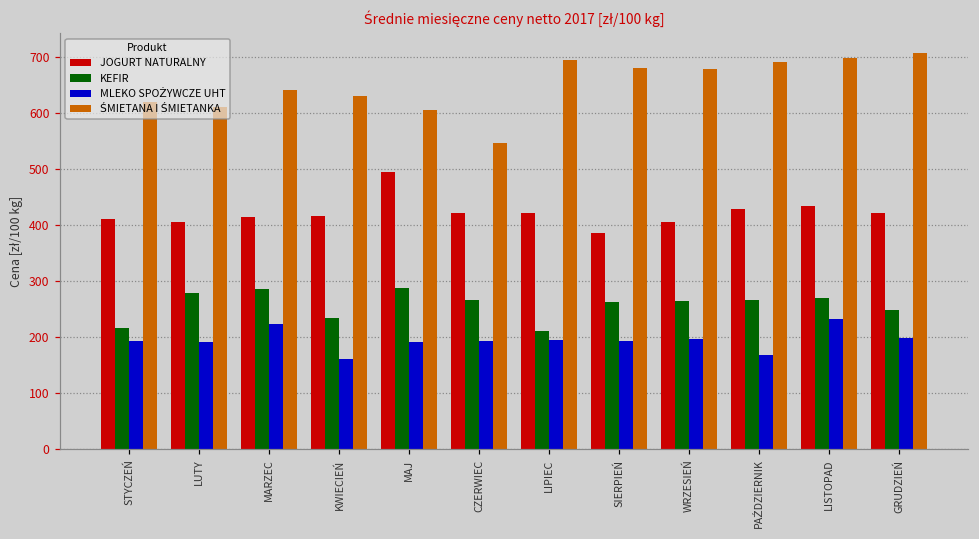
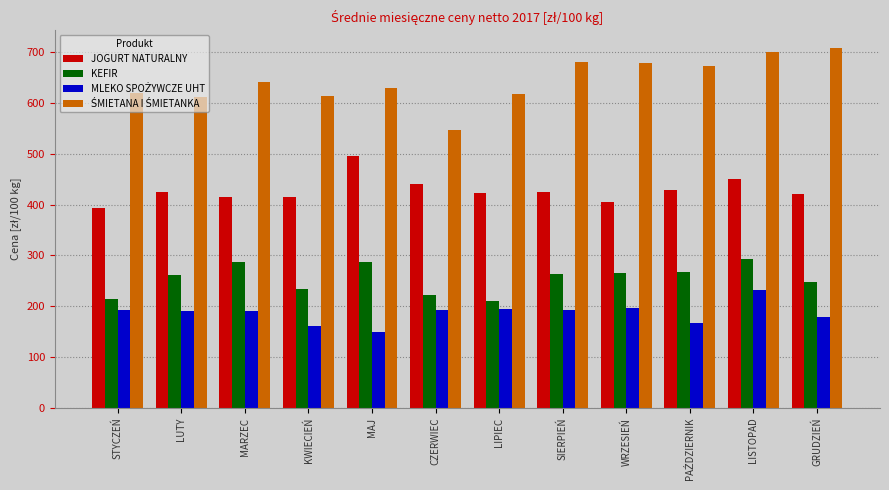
JOGURT NATURALNY, STYCZEŃ: 410 -> 390
JOGURT NATURALNY, LUTY: 410 -> 420
KEFIR, LUTY: 280 -> 260
MLEKO SPOŻYWCZE UHT, MARZEC: 220 -> 190
ŚMIETANA I ŚMIETANKA, KWIECIEŃ: 630 -> 610
MLEKO SPOŻYWCZE UHT, MAJ: 190 -> 150
ŚMIETANA I ŚMIETANKA, MAJ: 610 -> 630
JOGURT NATURALNY, CZERWIEC: 420 -> 440
KEFIR, CZERWIEC: 270 -> 220
ŚMIETANA I ŚMIETANKA, LIPIEC: 700 -> 620
JOGURT NATURALNY, SIERPIEŃ: 390 -> 430
ŚMIETANA I ŚMIETANKA, PAŹDZIERNIK: 690 -> 670
JOGURT NATURALNY, LISTOPAD: 430 -> 450
KEFIR, LISTOPAD: 270 -> 290
MLEKO SPOŻYWCZE UHT, GRUDZIEŃ: 200 -> 180
